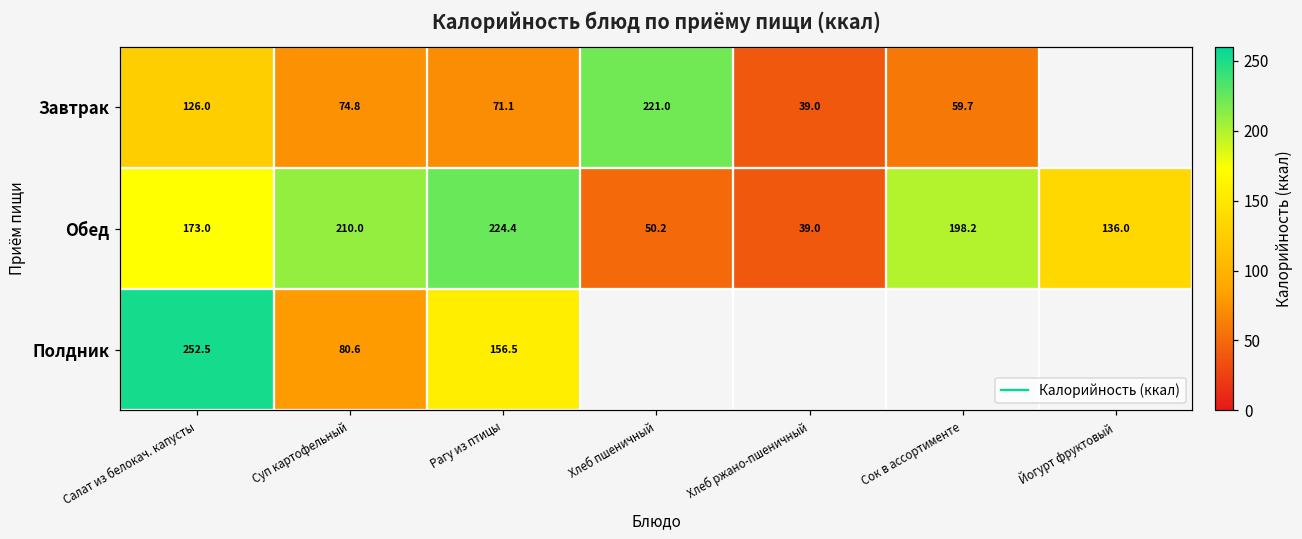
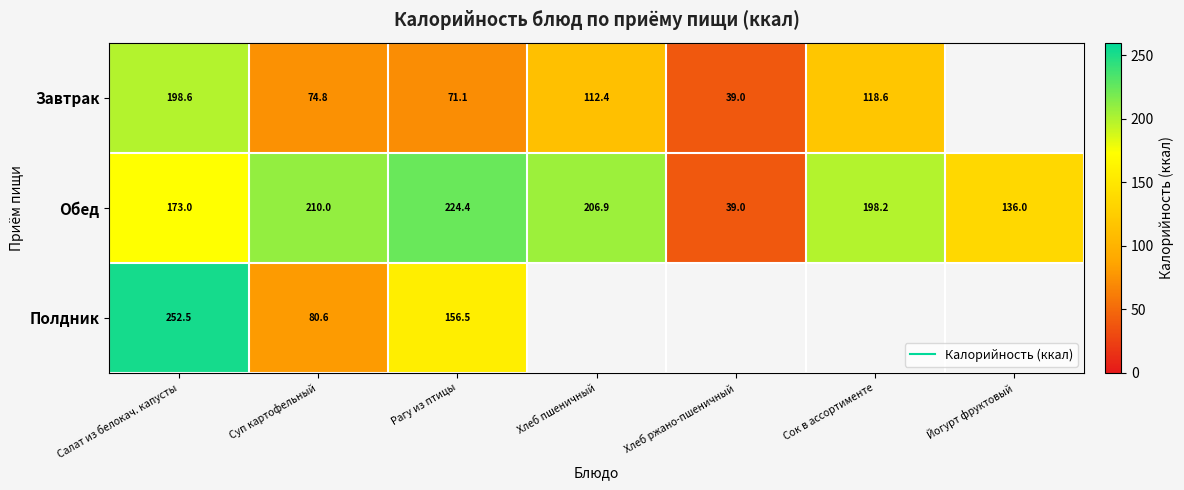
Завтрак, Салат из белокач. капусты: 126.0 -> 198.6
Завтрак, Хлеб пшеничный: 221.0 -> 112.4
Завтрак, Сок в ассортименте: 59.7 -> 118.6
Обед, Хлеб пшеничный: 50.2 -> 206.9
